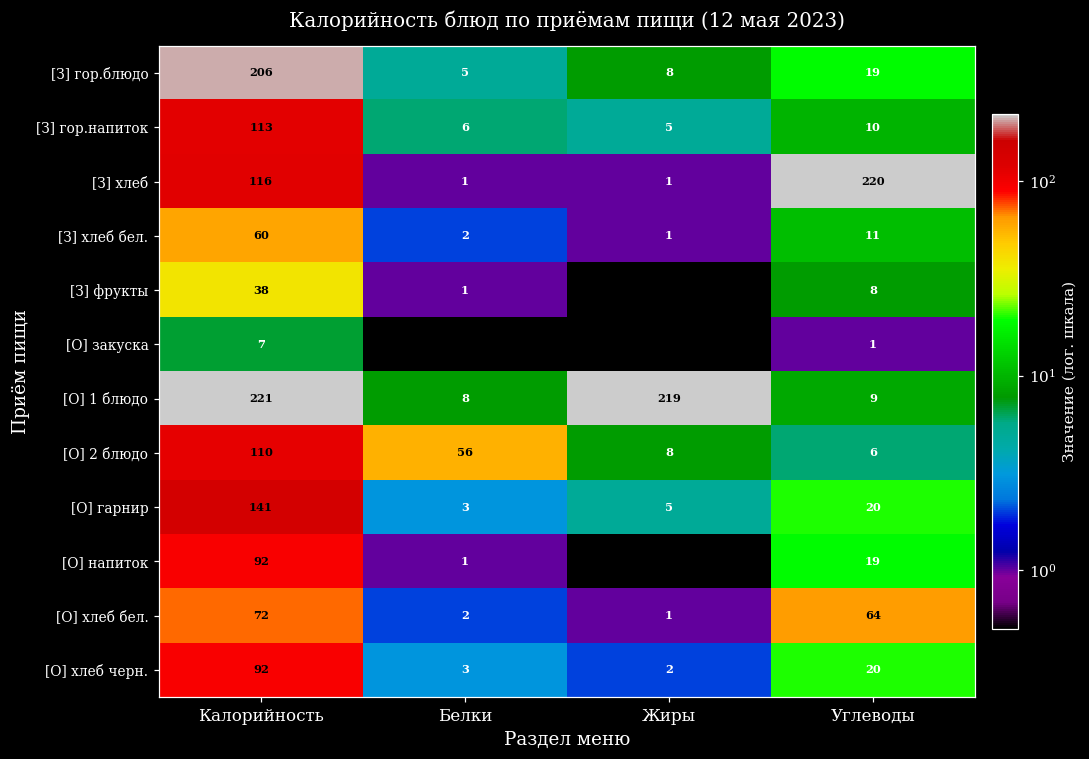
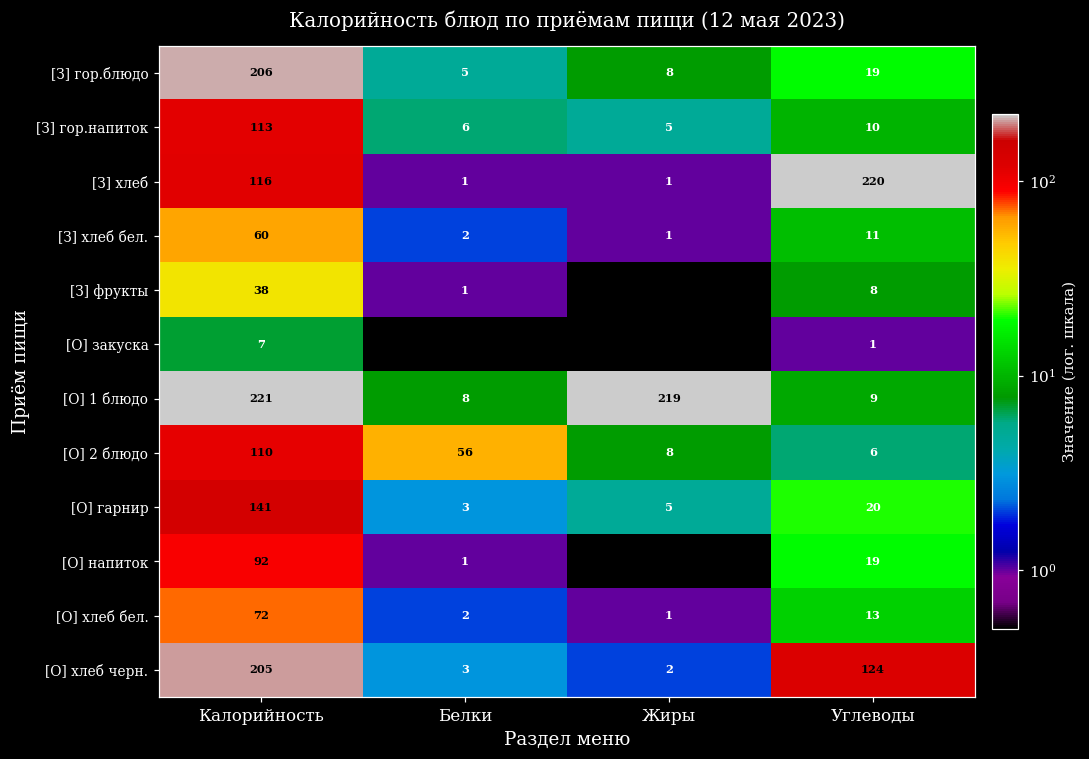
[О] хлеб бел., Углеводы: 64 -> 13
[О] хлеб черн., Калорийность: 92 -> 205
[О] хлеб черн., Углеводы: 20 -> 124
